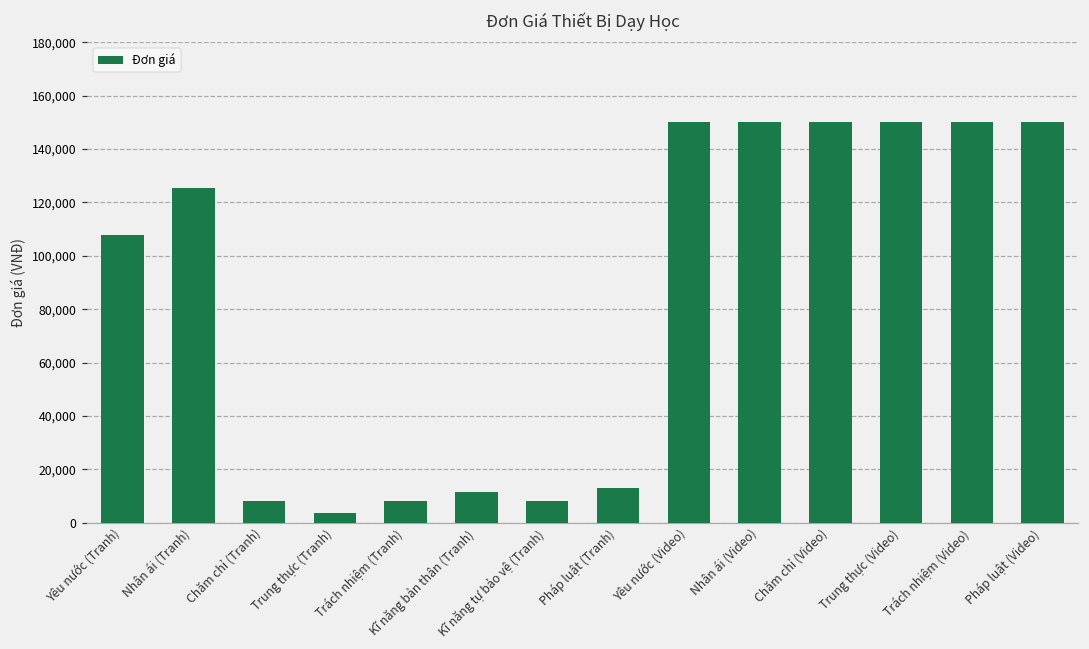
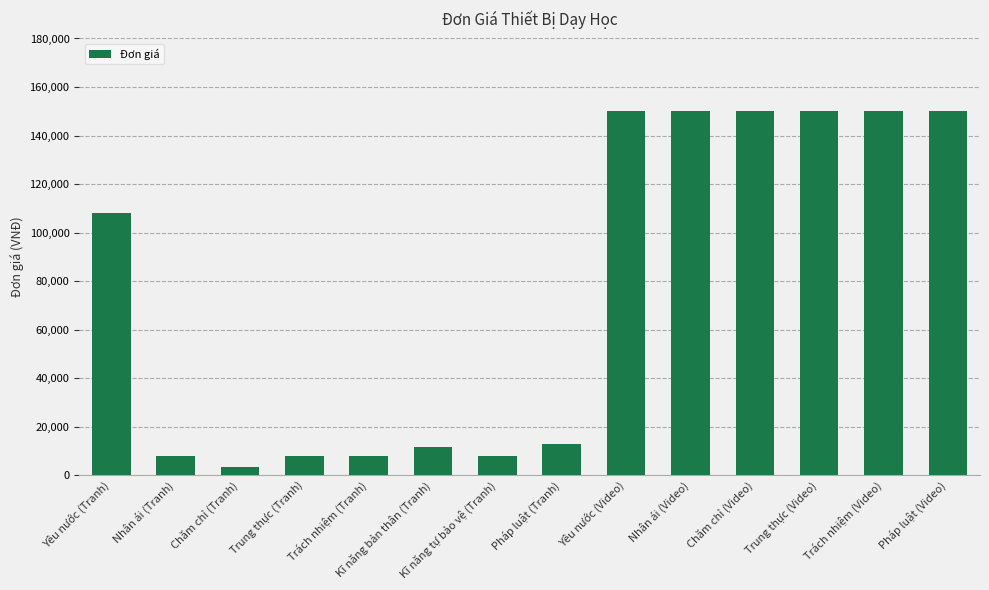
Nhân ái (Tranh): 125,000 -> 8,000
Chăm chỉ (Tranh): 8,000 -> 3,000
Trung thực (Tranh): 4,000 -> 8,000
